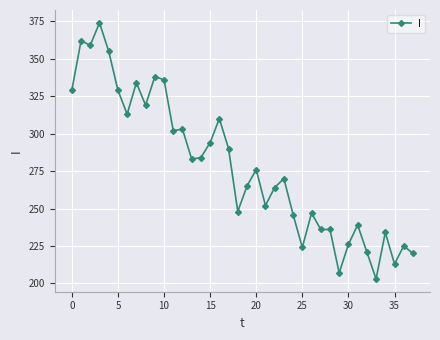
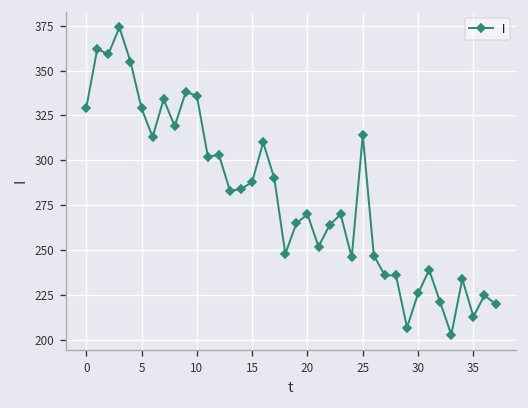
15: 294 -> 288
20: 276 -> 270
25: 224 -> 314
